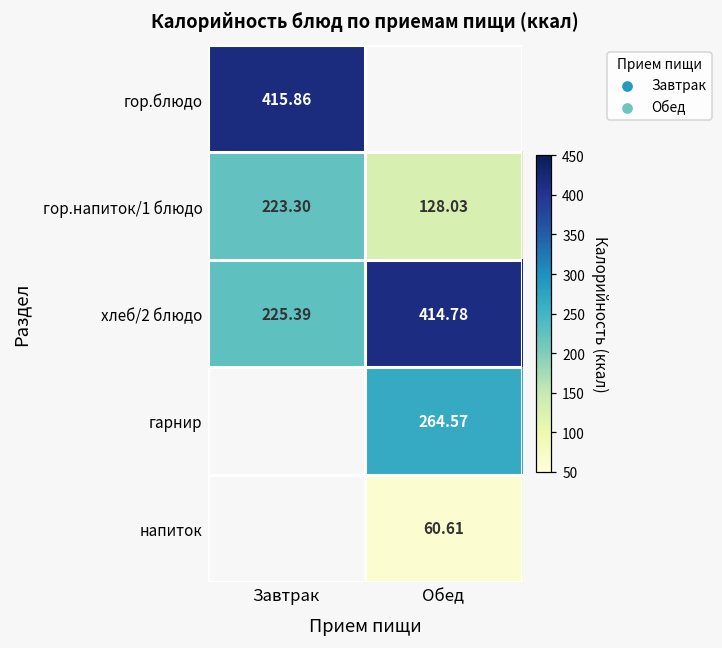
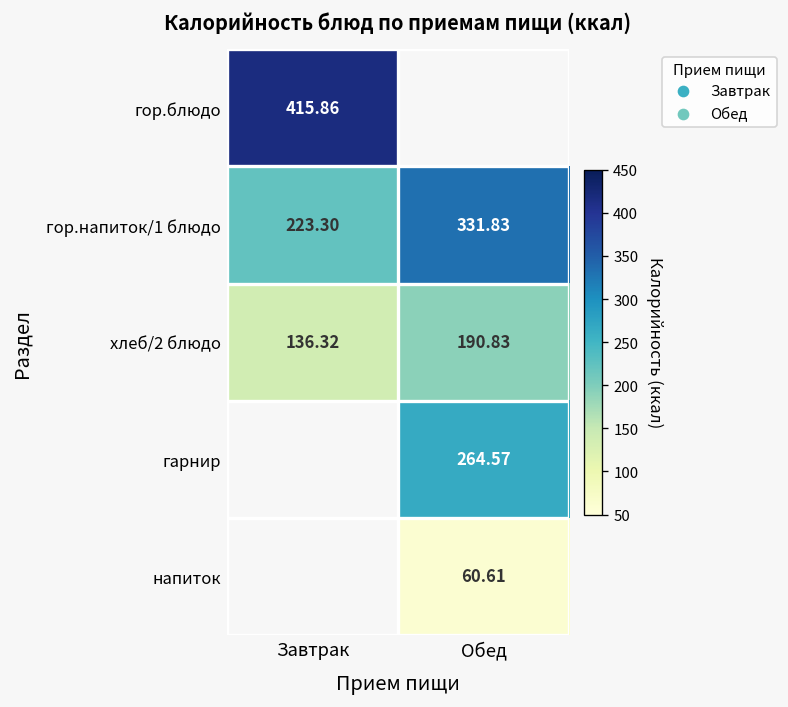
гор.напиток/1 блюдо, Обед: 128.03 -> 331.83
хлеб/2 блюдо, Завтрак: 225.39 -> 136.32
хлеб/2 блюдо, Обед: 414.78 -> 190.83
